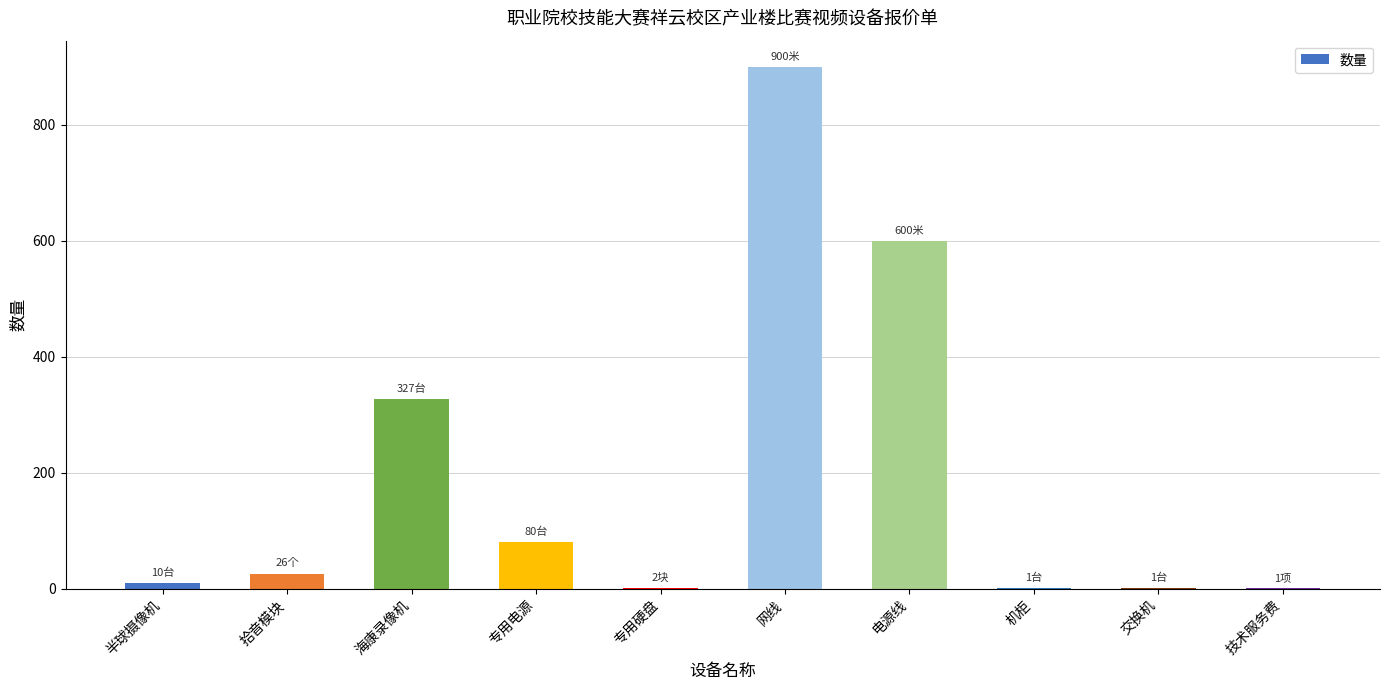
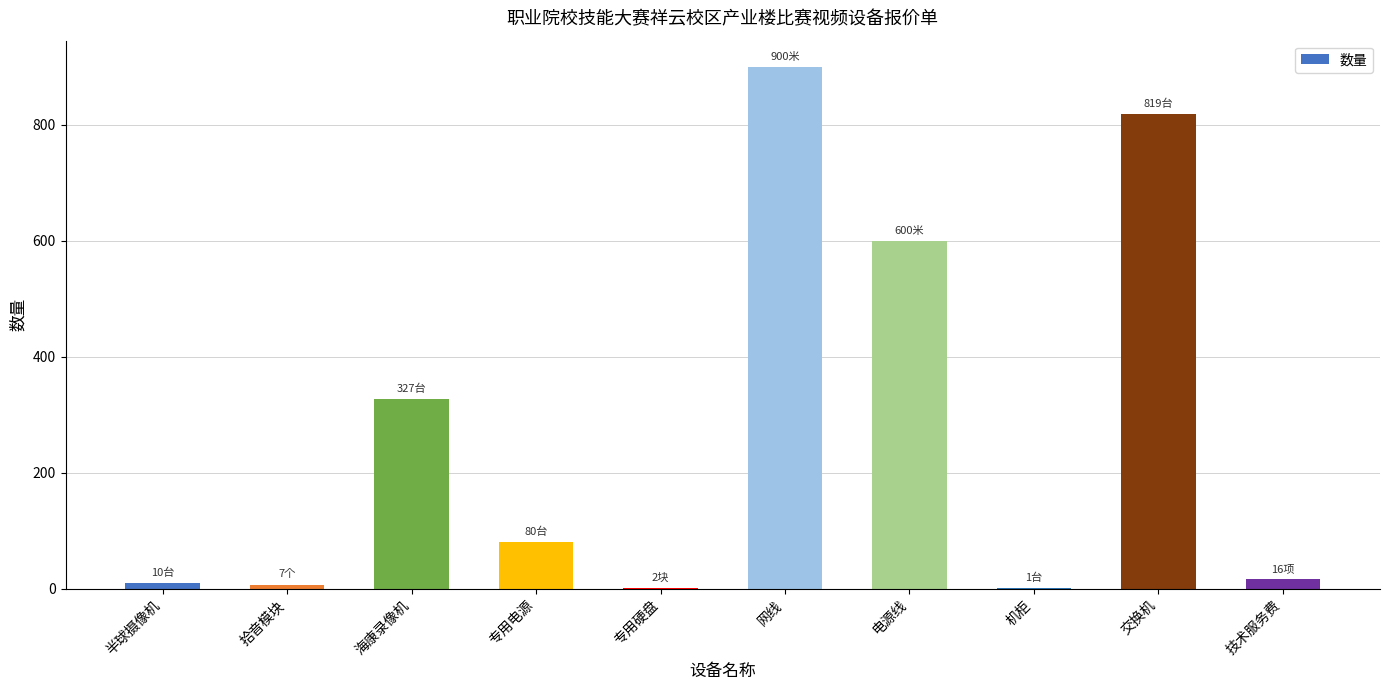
拾音模块: 26个 -> 7个
交换机: 1台 -> 819台
技术服务费: 1项 -> 16项
